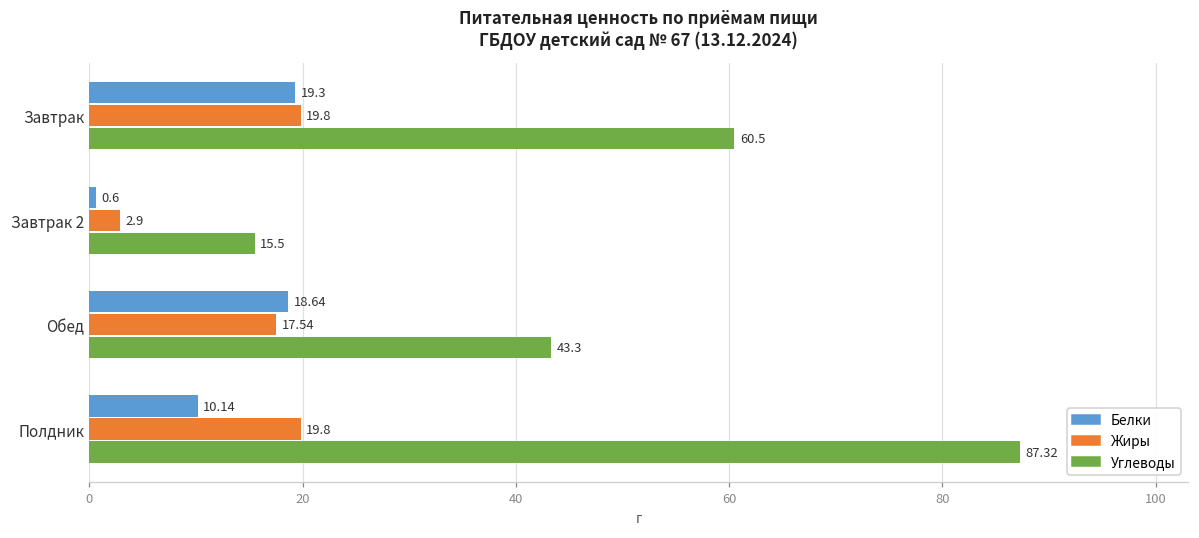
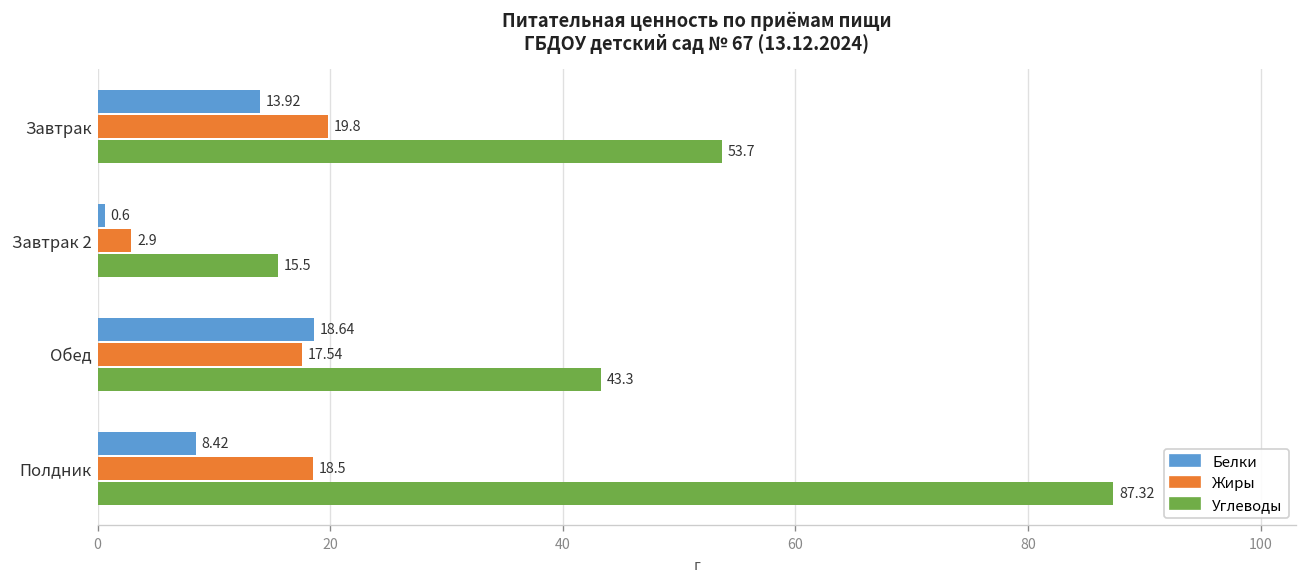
Белки, Завтрак: 19.3 -> 13.92
Углеводы, Завтрак: 60.5 -> 53.7
Белки, Полдник: 10.14 -> 8.42
Жиры, Полдник: 19.8 -> 18.5
